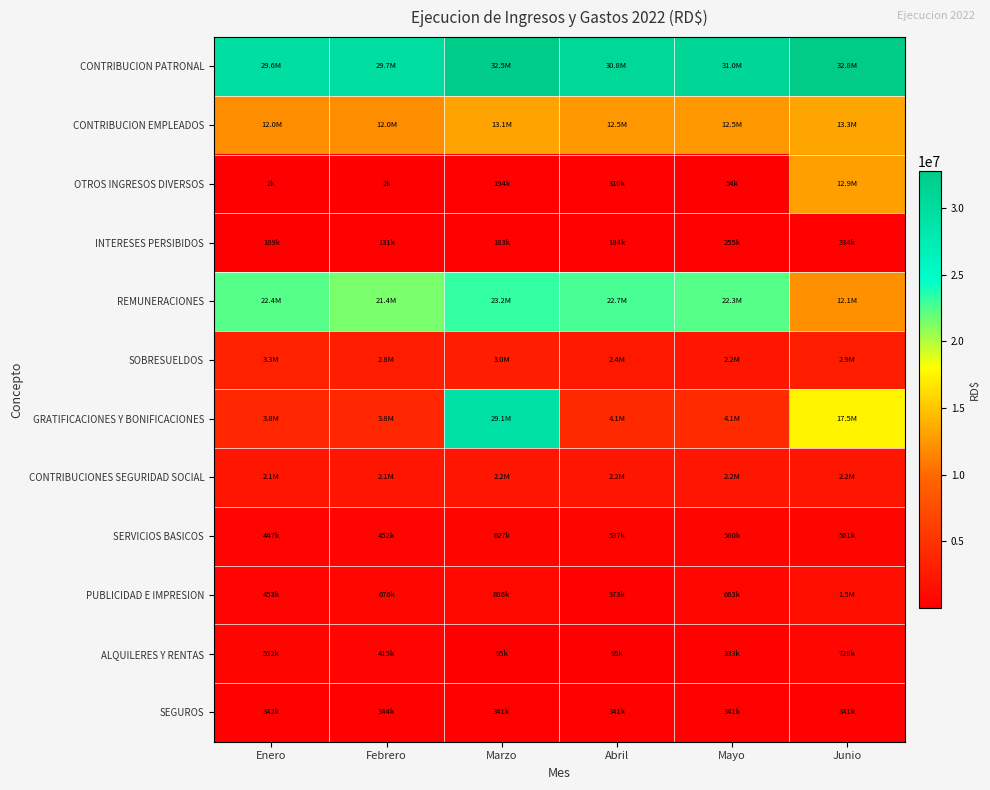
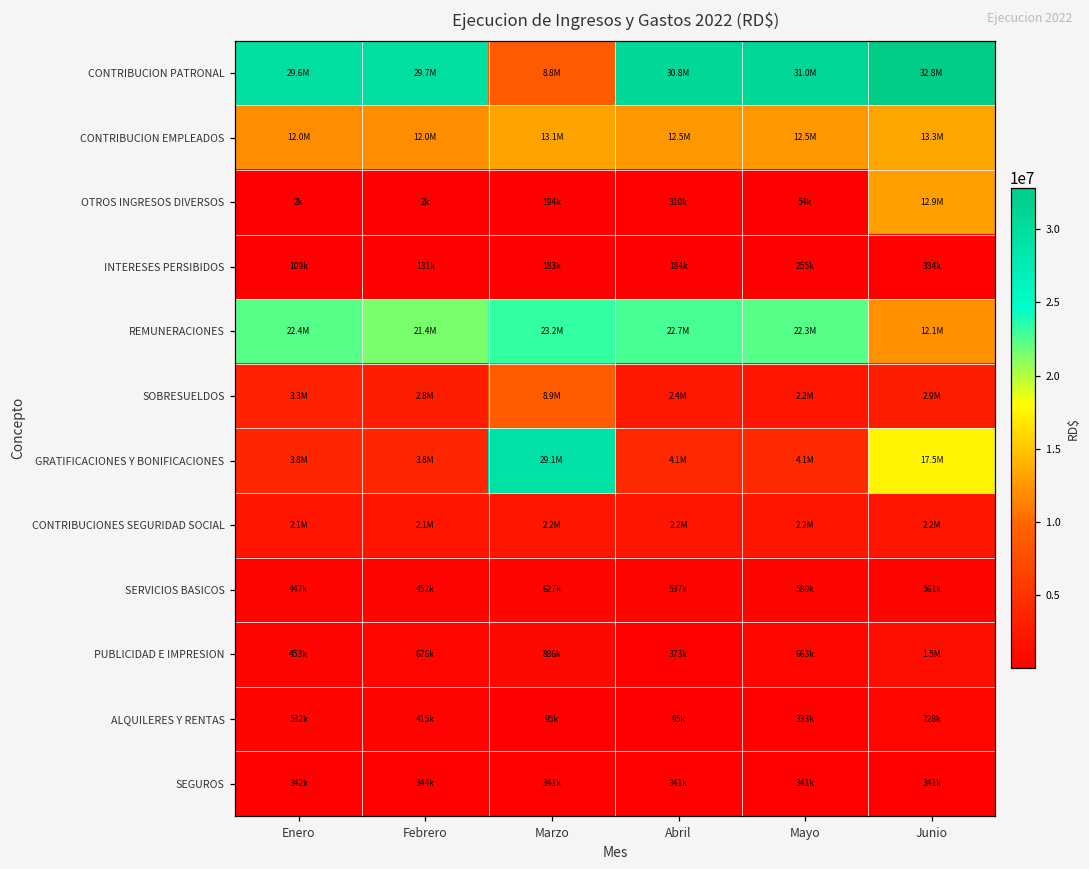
CONTRIBUCION PATRONAL, Marzo: 32.5M -> 8.8M
SOBRESUELDOS, Marzo: 3.0M -> 8.9M
